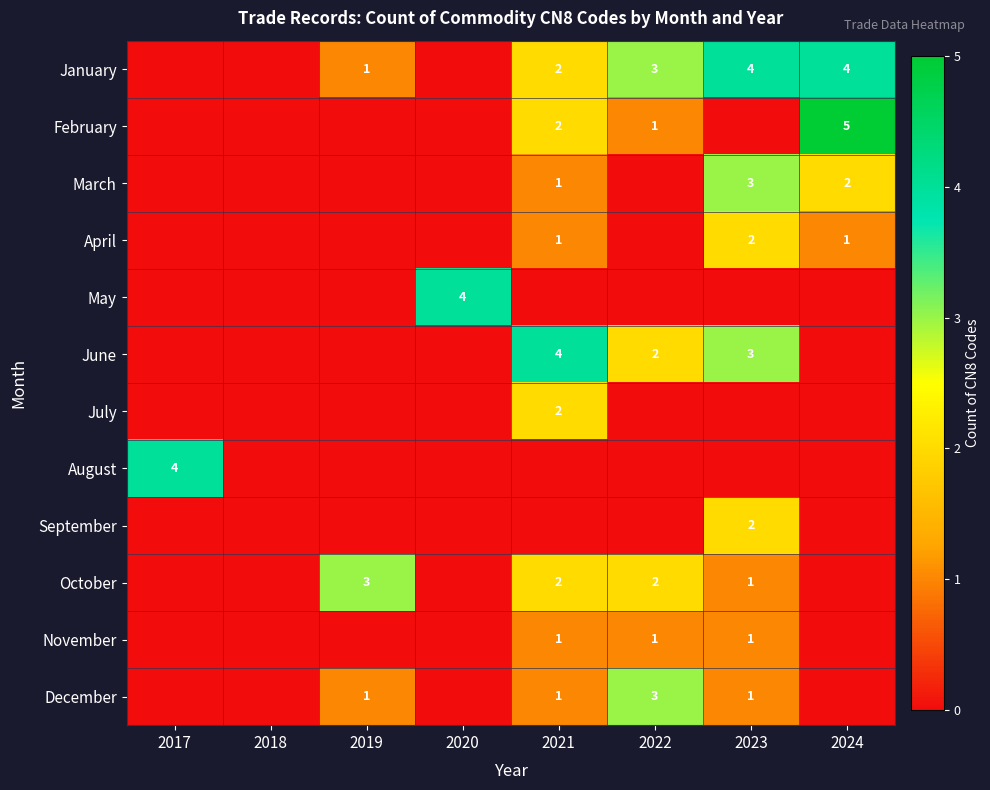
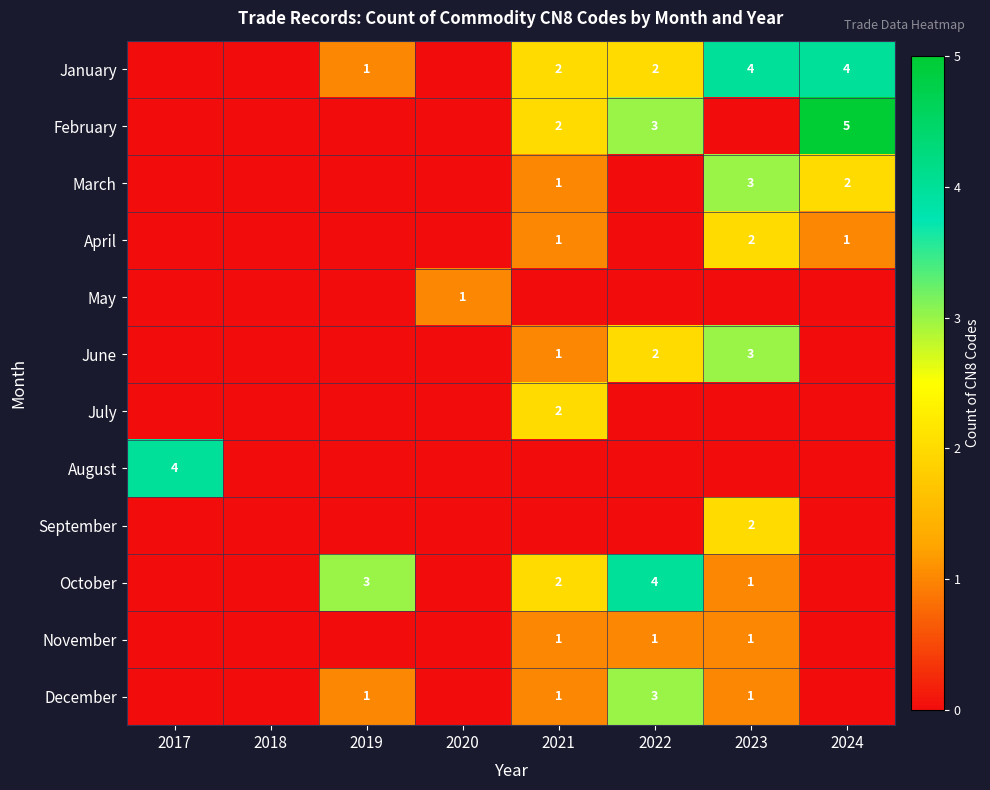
January, 2022: 3 -> 2
February, 2022: 1 -> 3
May, 2020: 4 -> 1
June, 2021: 4 -> 1
October, 2022: 2 -> 4
